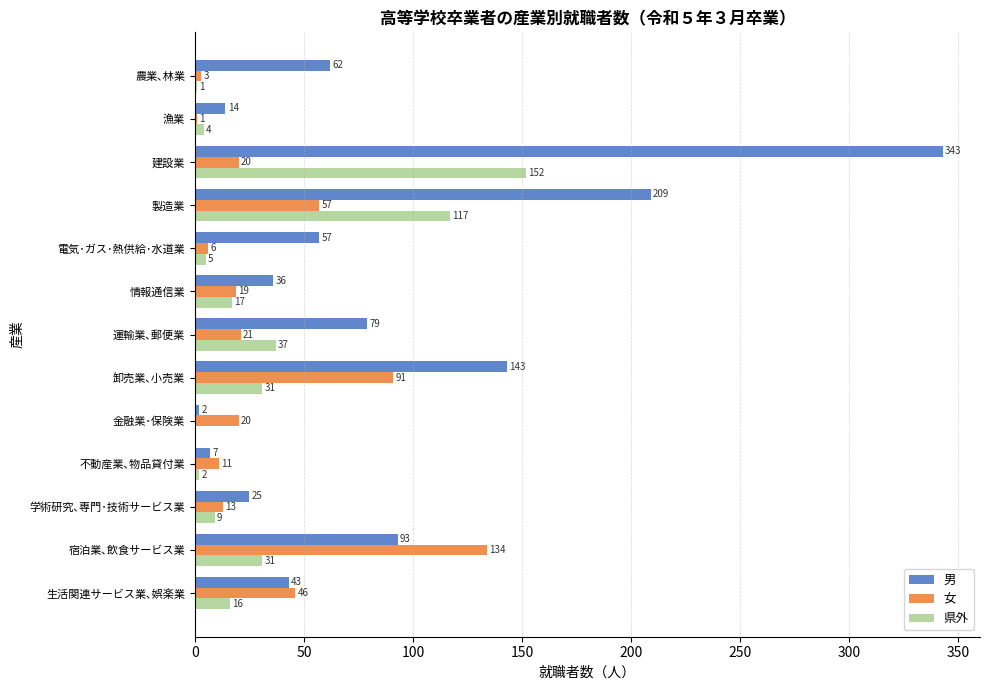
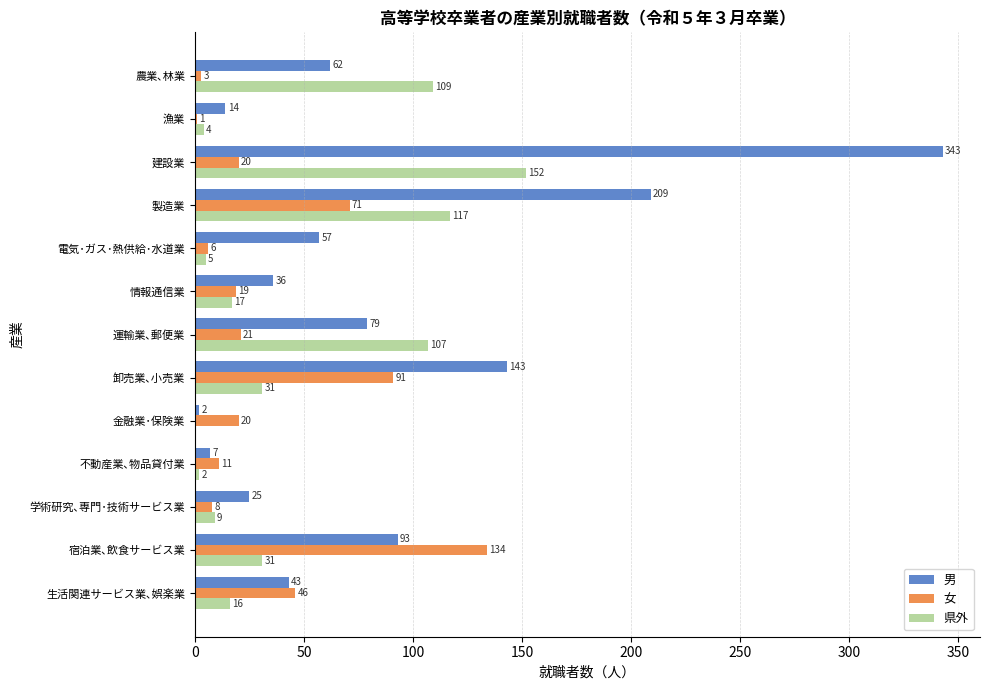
県外, 農業､林業: 1 -> 109
女, 製造業: 57 -> 71
県外, 運輸業､郵便業: 37 -> 107
女, 学術研究､専門･技術サービス業: 13 -> 8
